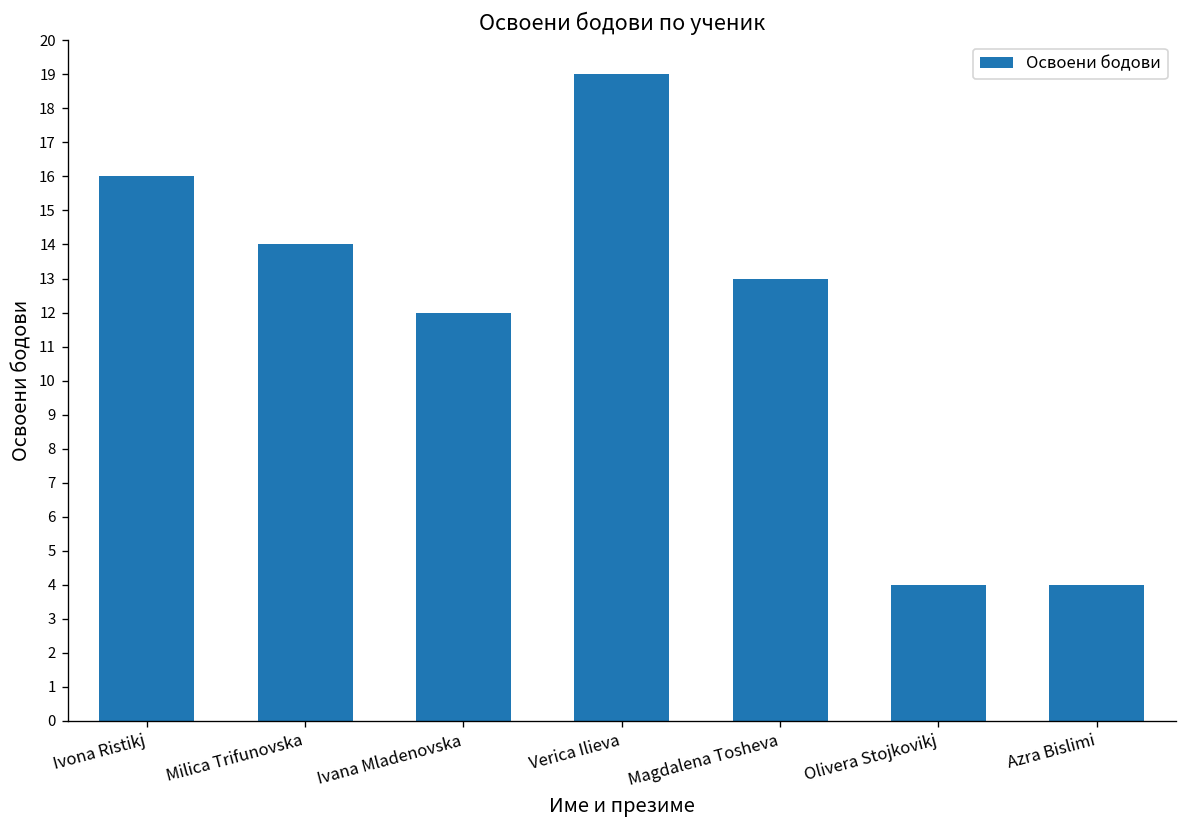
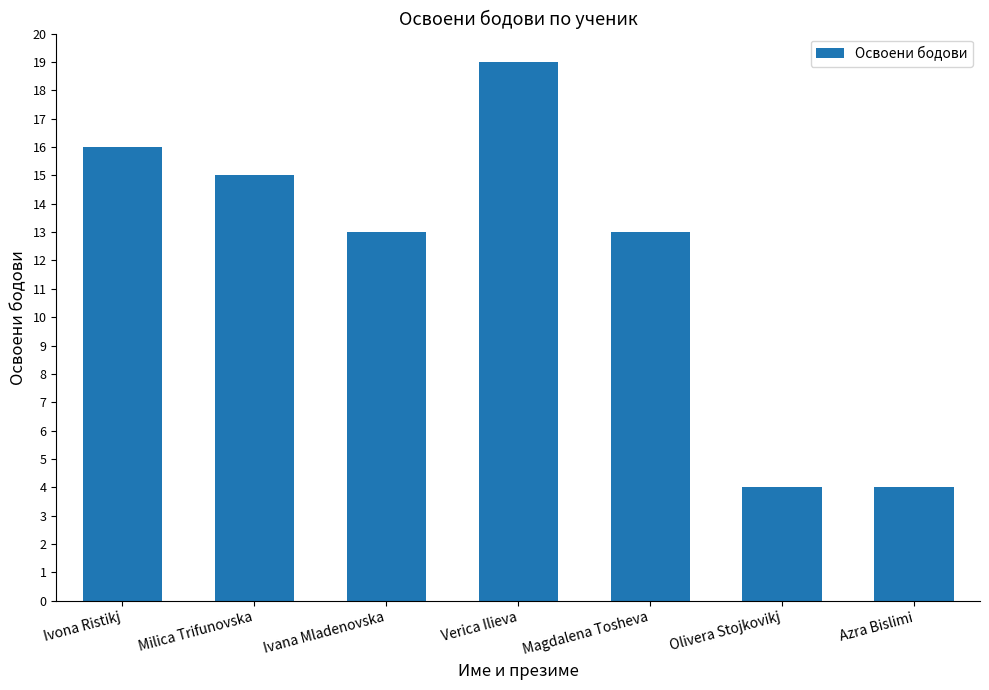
Milica Trifunovska: 14 -> 15
Ivana Mladenovska: 12 -> 13
